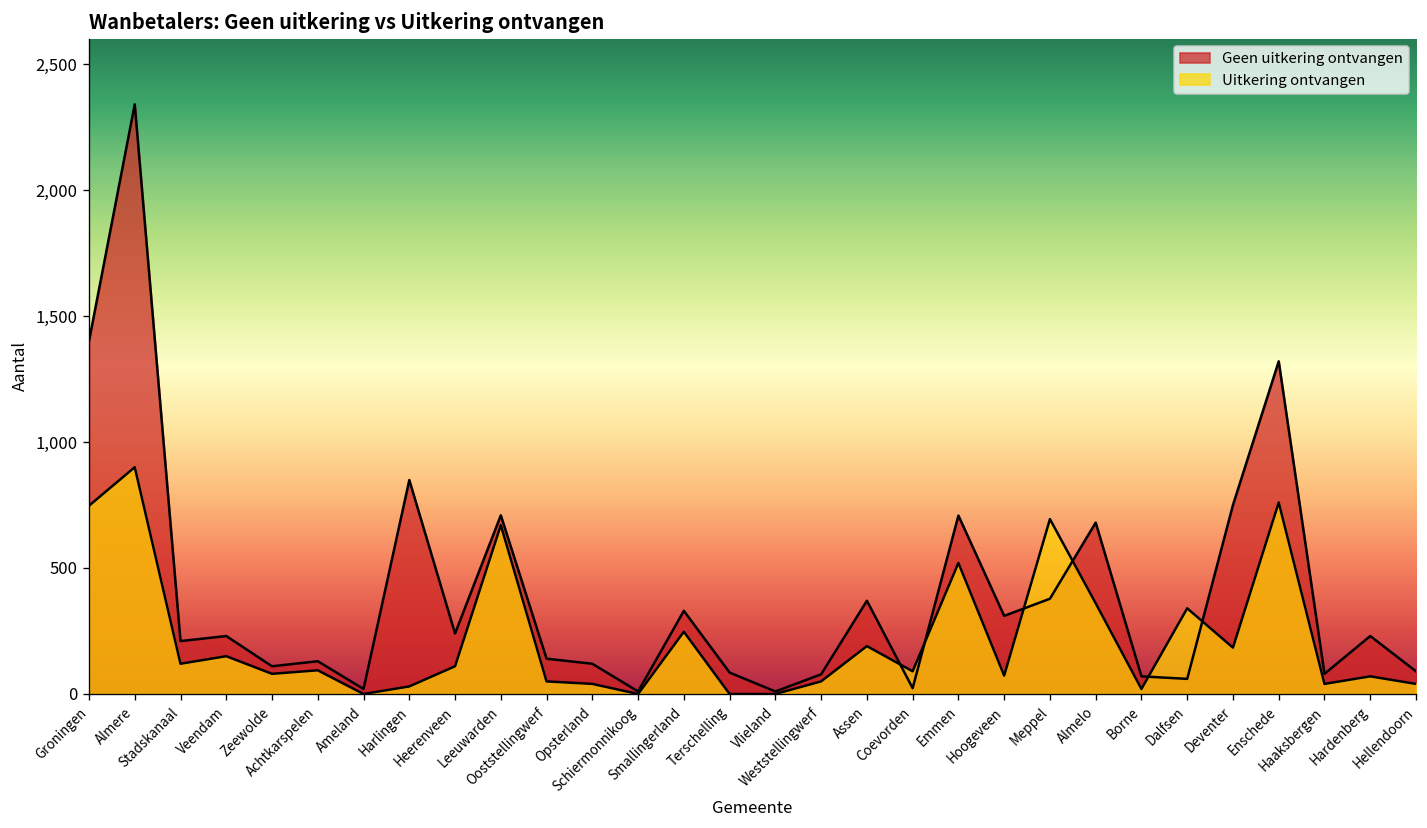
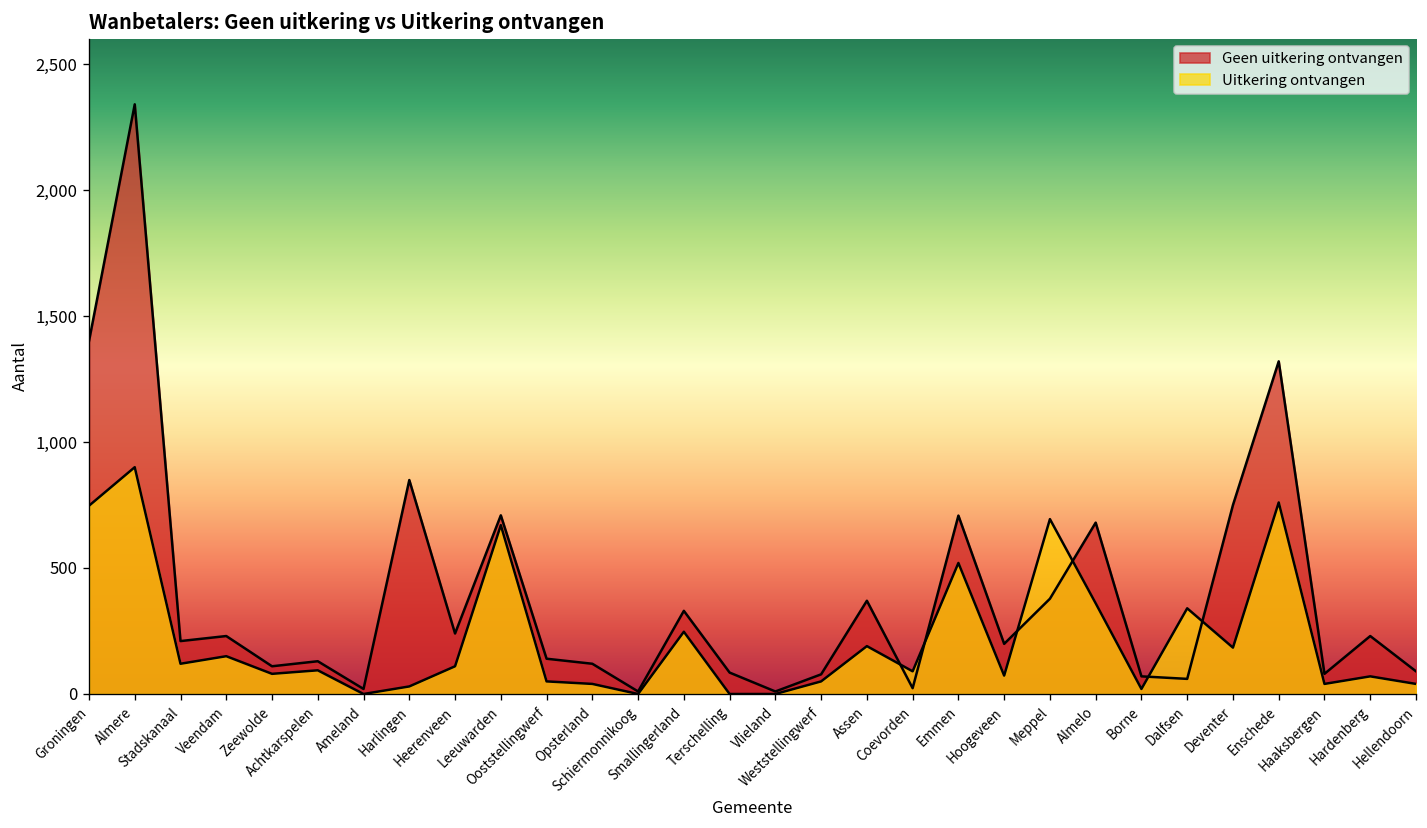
Geen uitkering ontvangen, Hoogeveen: 310 -> 200
